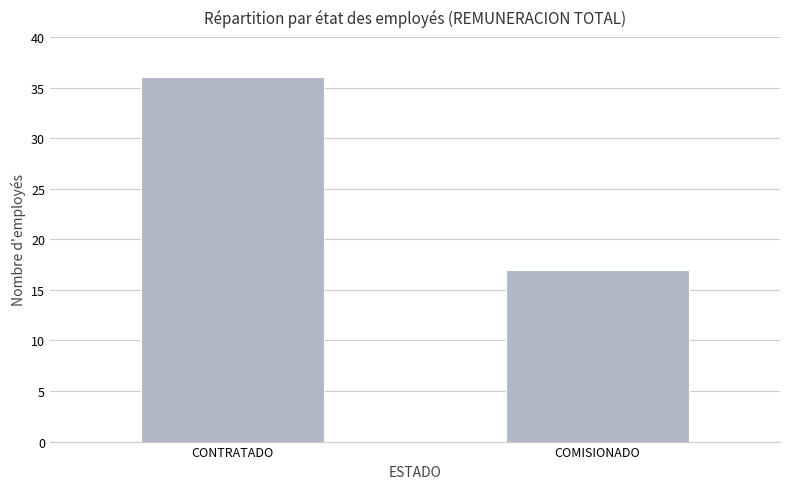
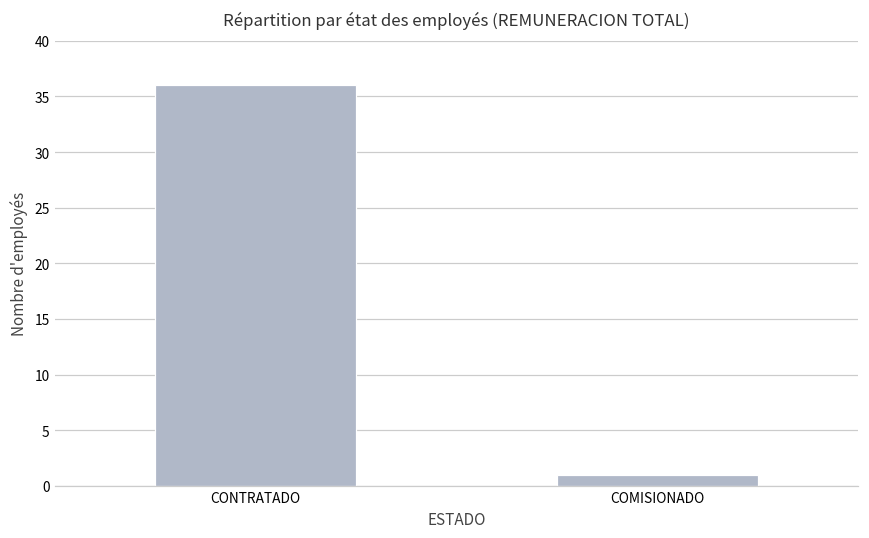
COMISIONADO: 17 -> 1
